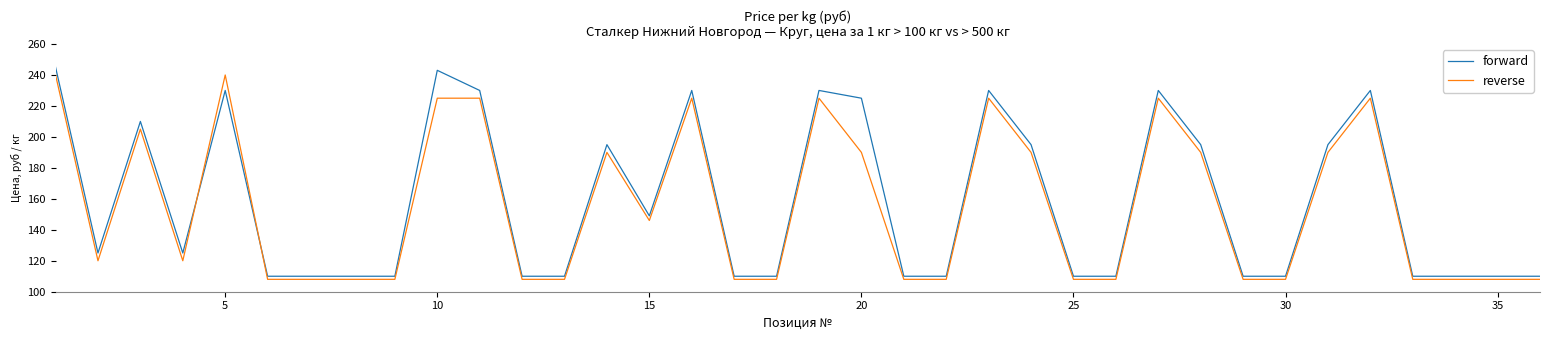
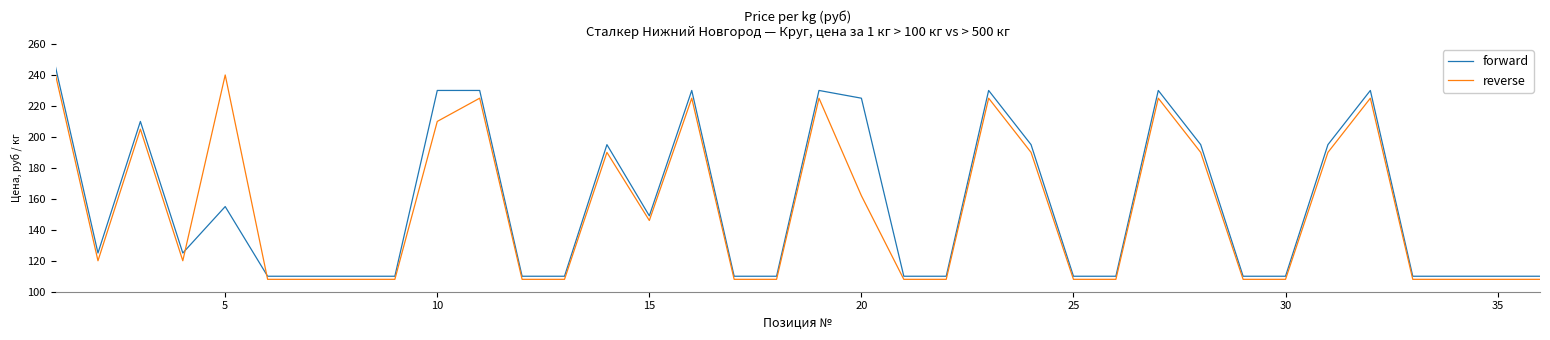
forward, 5: 230 -> 155
forward, 10: 243 -> 230
reverse, 10: 225 -> 210
reverse, 20: 190 -> 162
